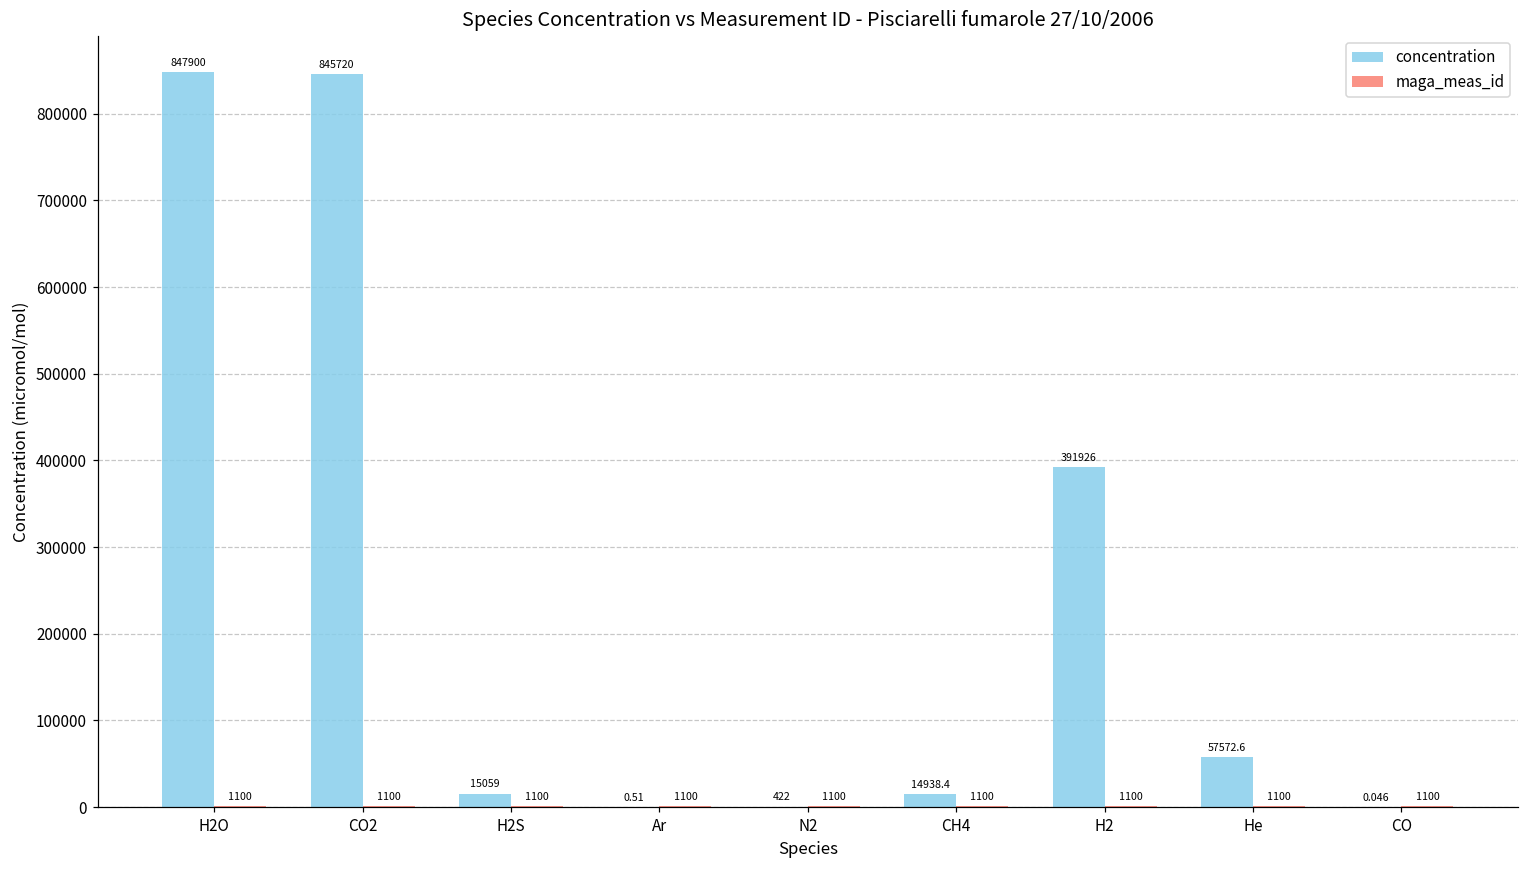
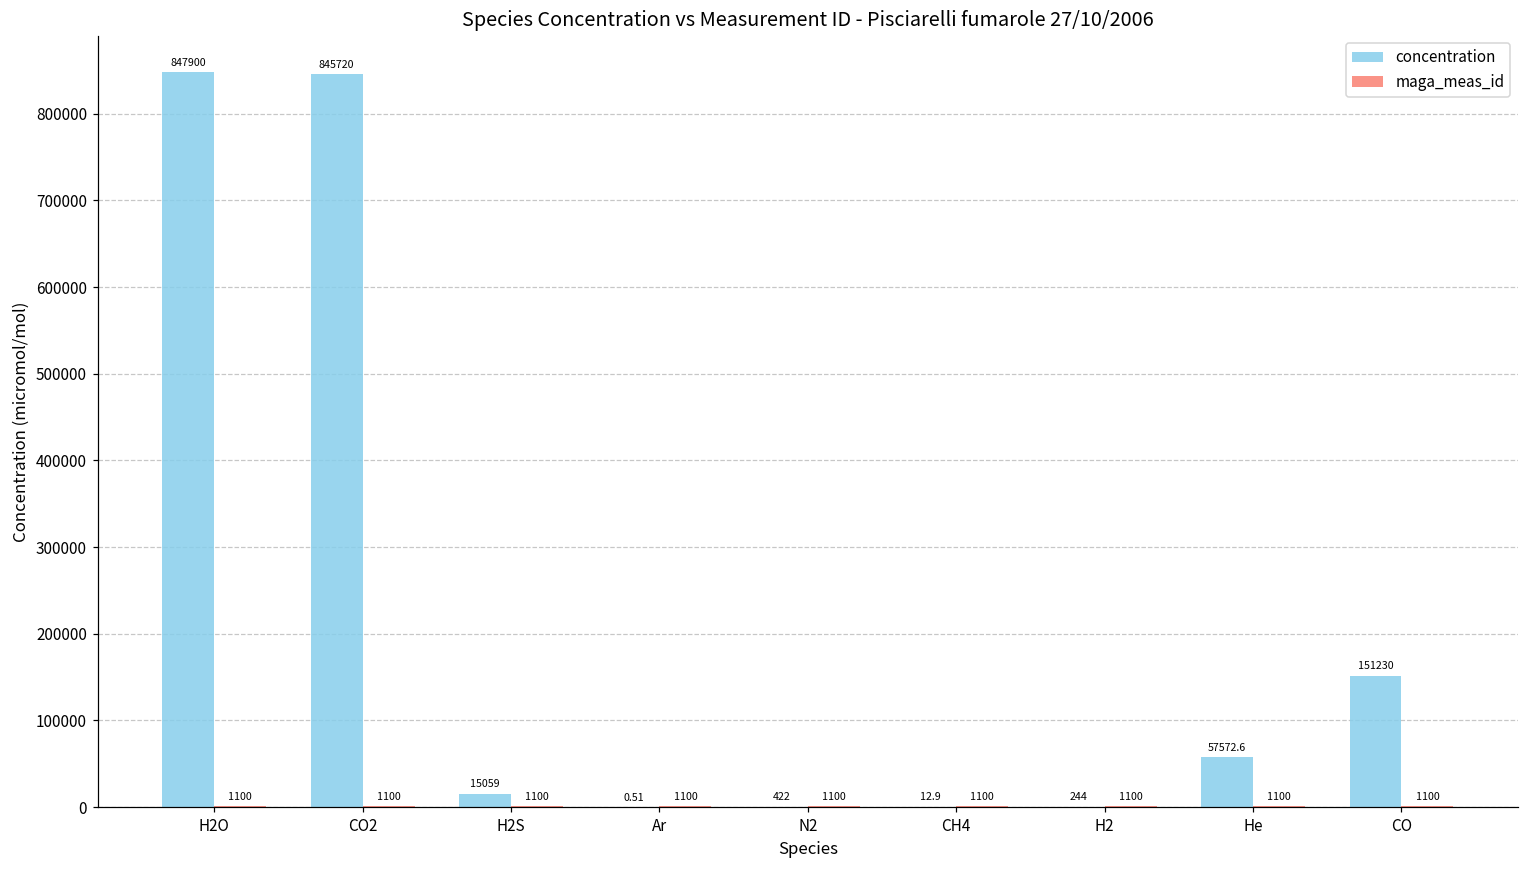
concentration, CH4: 14938.4 -> 12.9
concentration, H2: 391926 -> 244
concentration, CO: 0.046 -> 151230
